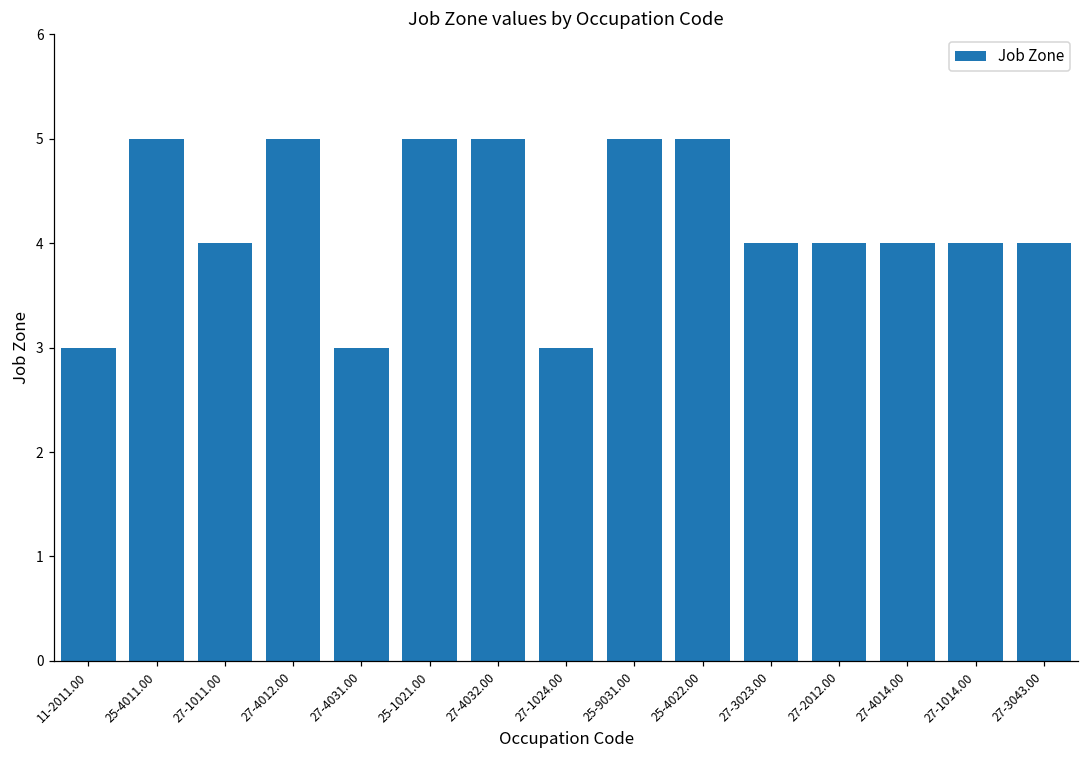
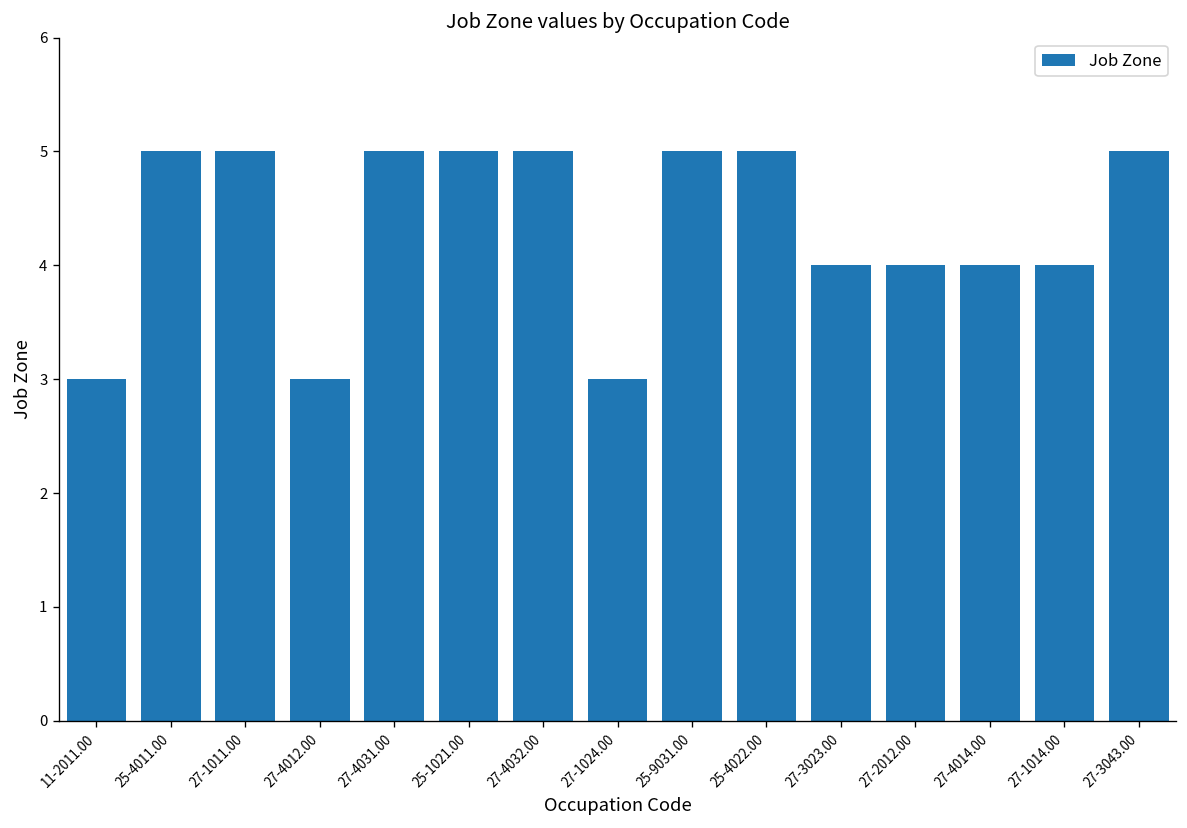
27-1011.00: 4 -> 5
27-4012.00: 5 -> 3
27-4031.00: 3 -> 5
27-3043.00: 4 -> 5
